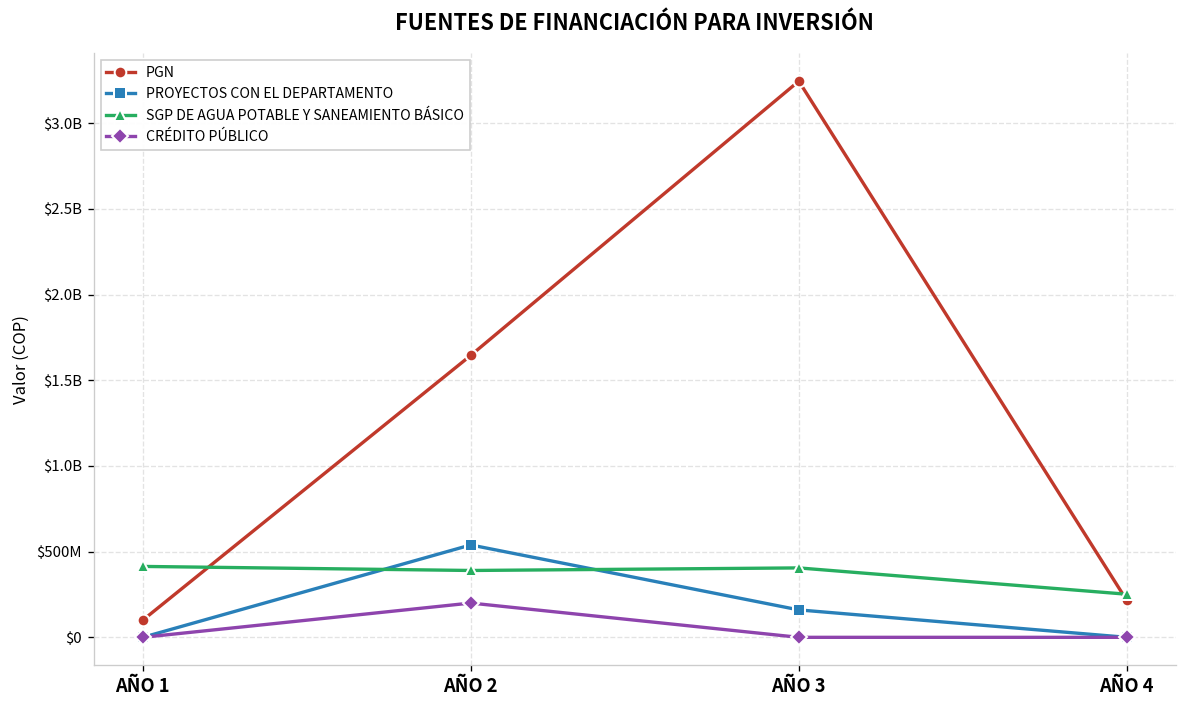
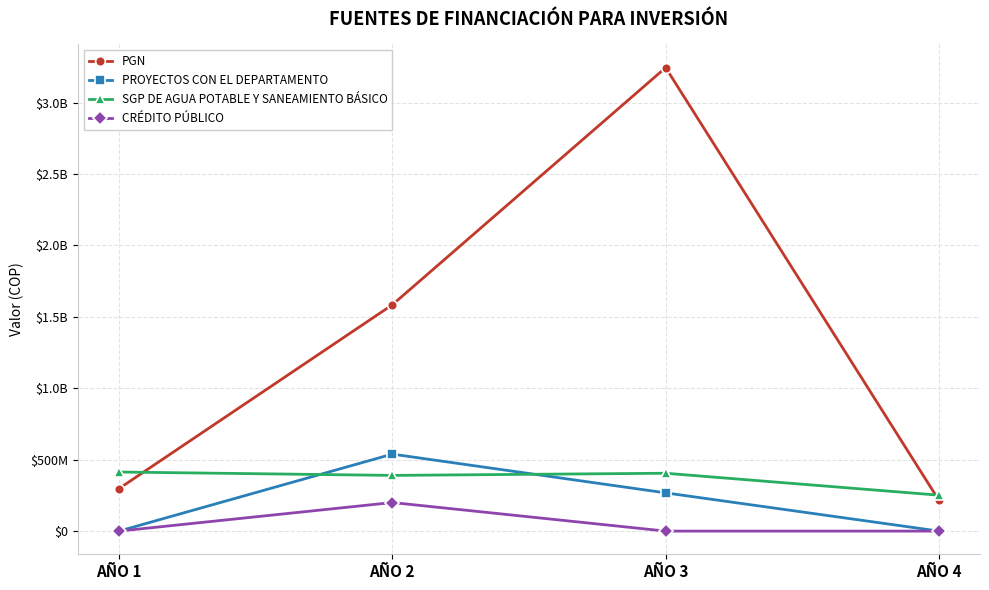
PGN, AÑO 1: $100000000 -> $300000000
PGN, AÑO 2: $1650000000 -> $1580000000
PROYECTOS CON EL DEPARTAMENTO, AÑO 3: $160000000 -> $270000000
